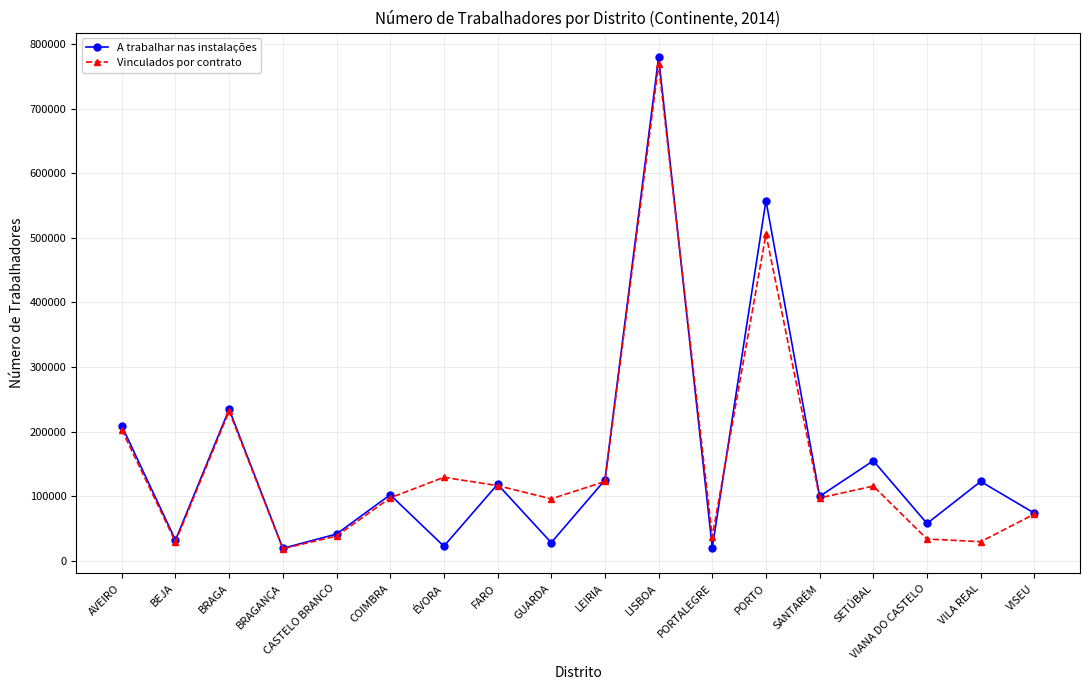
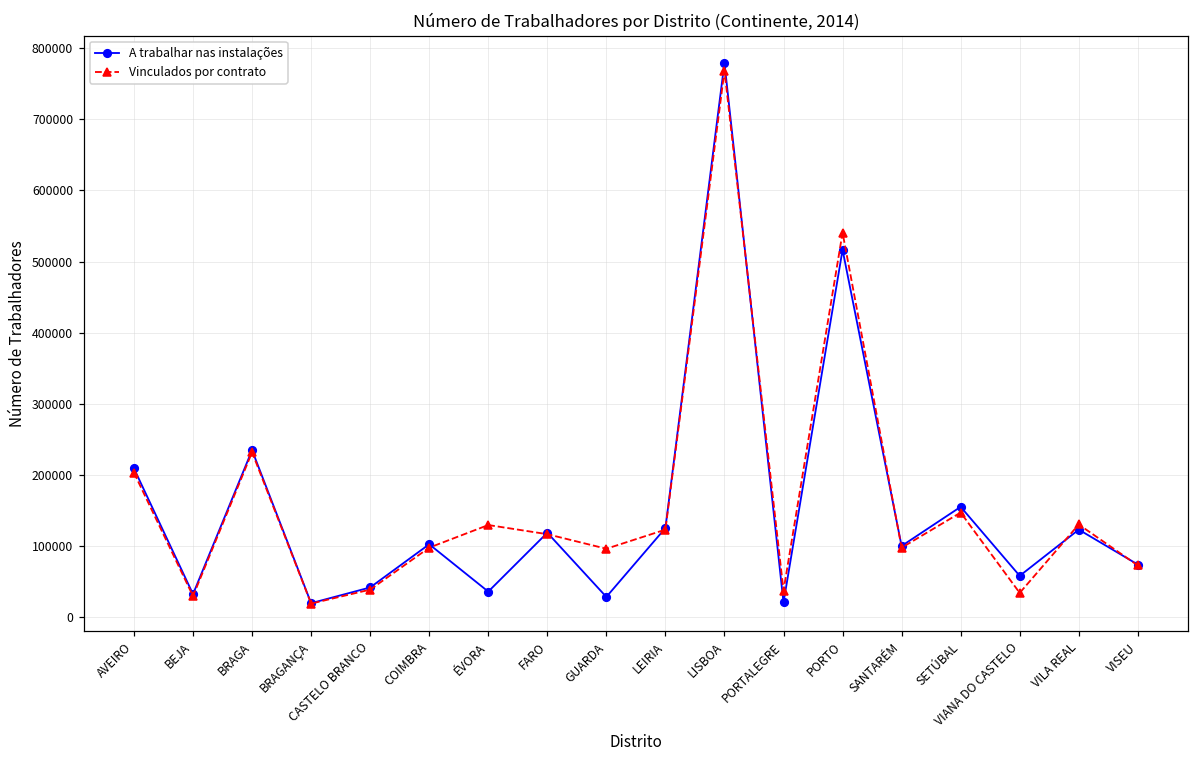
A trabalhar nas instalações, ÉVORA: 20000 -> 40000
A trabalhar nas instalações, PORTO: 560000 -> 520000
Vinculados por contrato, PORTO: 510000 -> 540000
Vinculados por contrato, SETÚBAL: 120000 -> 150000
Vinculados por contrato, VILA REAL: 30000 -> 130000
